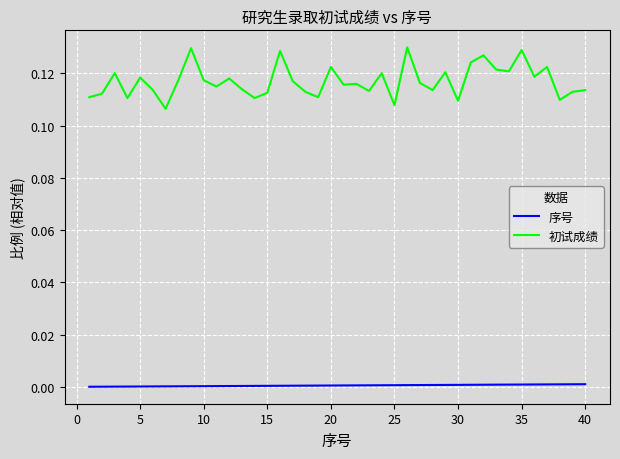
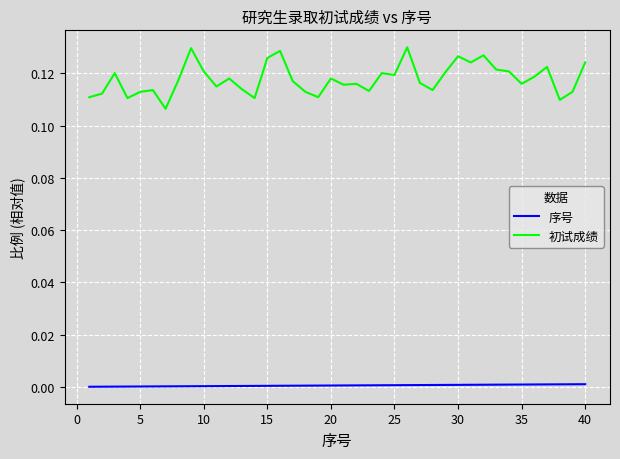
初试成绩, 5: 0.118 -> 0.113
初试成绩, 10: 0.117 -> 0.121
初试成绩, 15: 0.113 -> 0.126
初试成绩, 20: 0.122 -> 0.118
初试成绩, 25: 0.108 -> 0.119
初试成绩, 30: 0.110 -> 0.127
初试成绩, 35: 0.129 -> 0.116
初试成绩, 40: 0.114 -> 0.124
